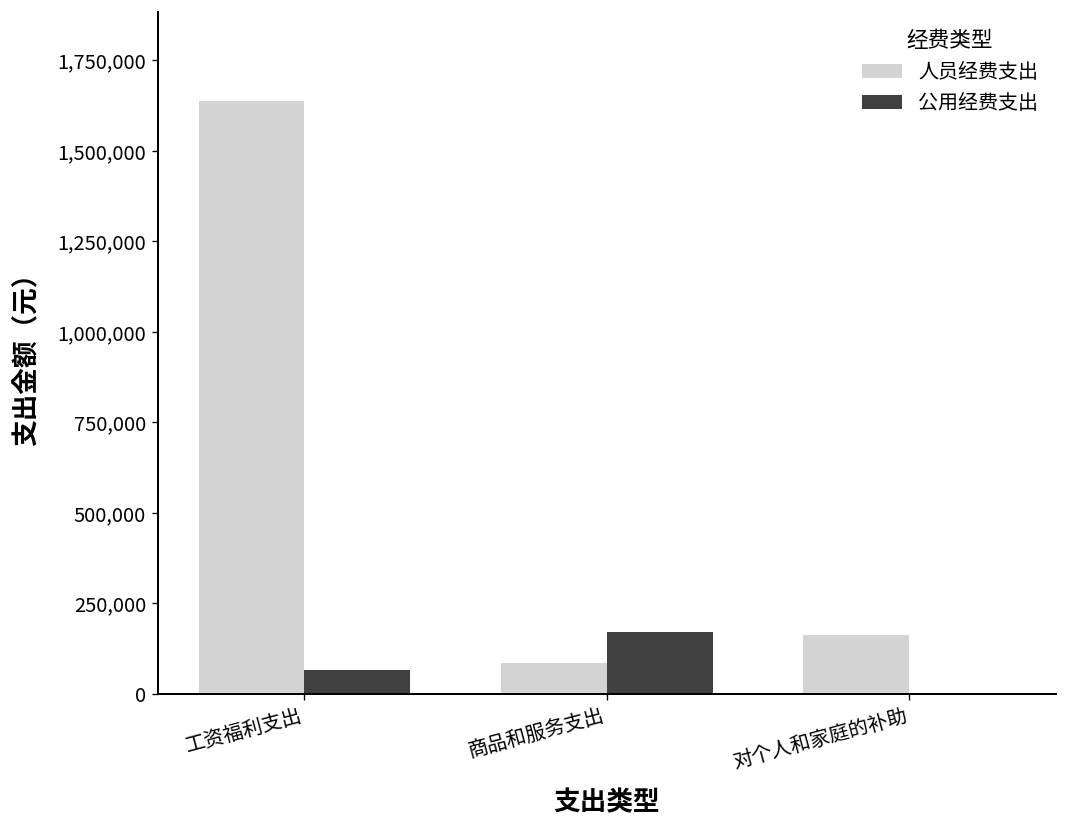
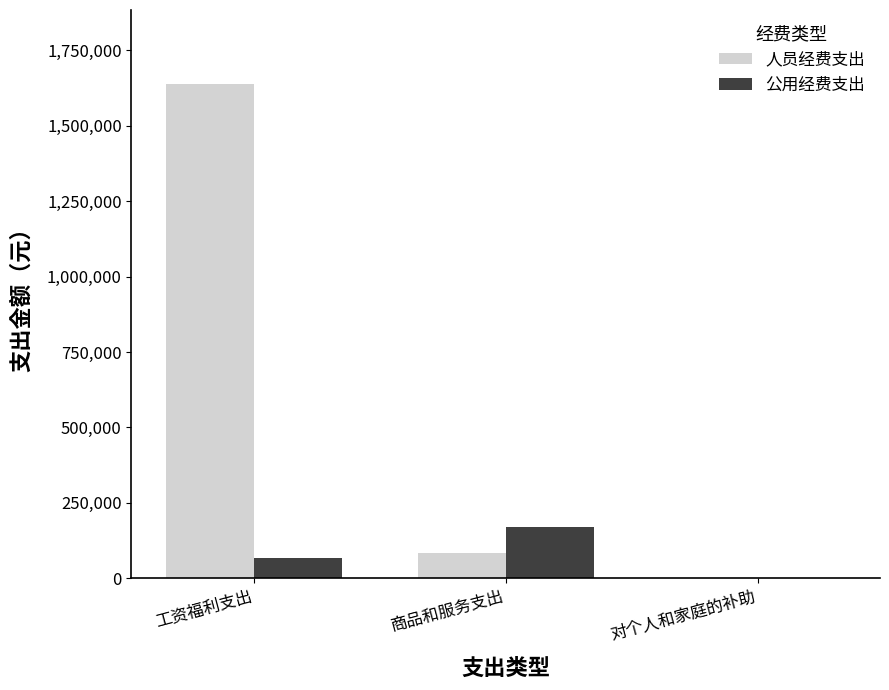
人员经费支出, 对个人和家庭的补助: 160,000 -> 0
